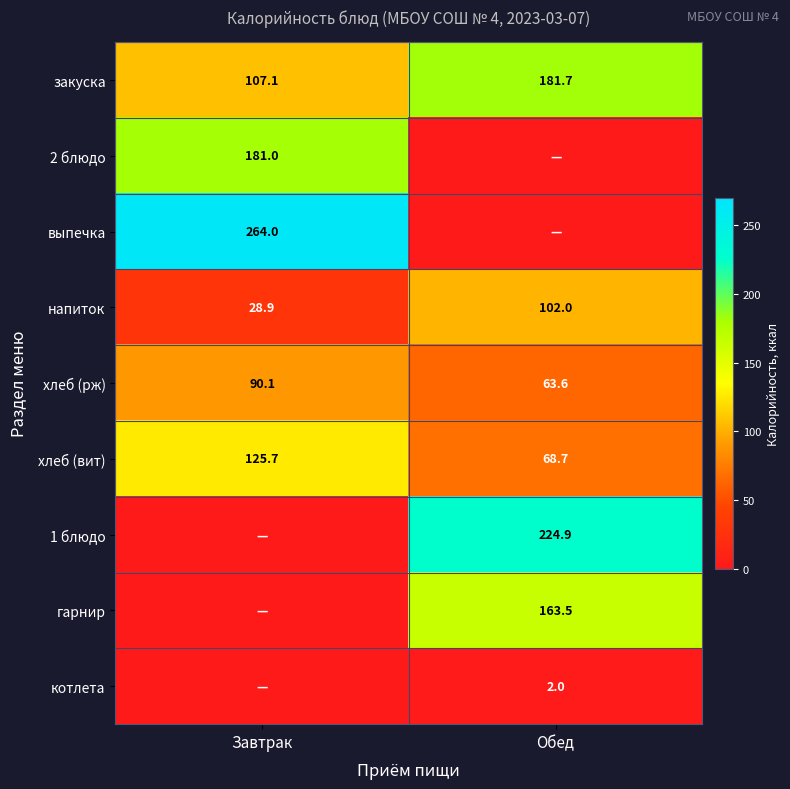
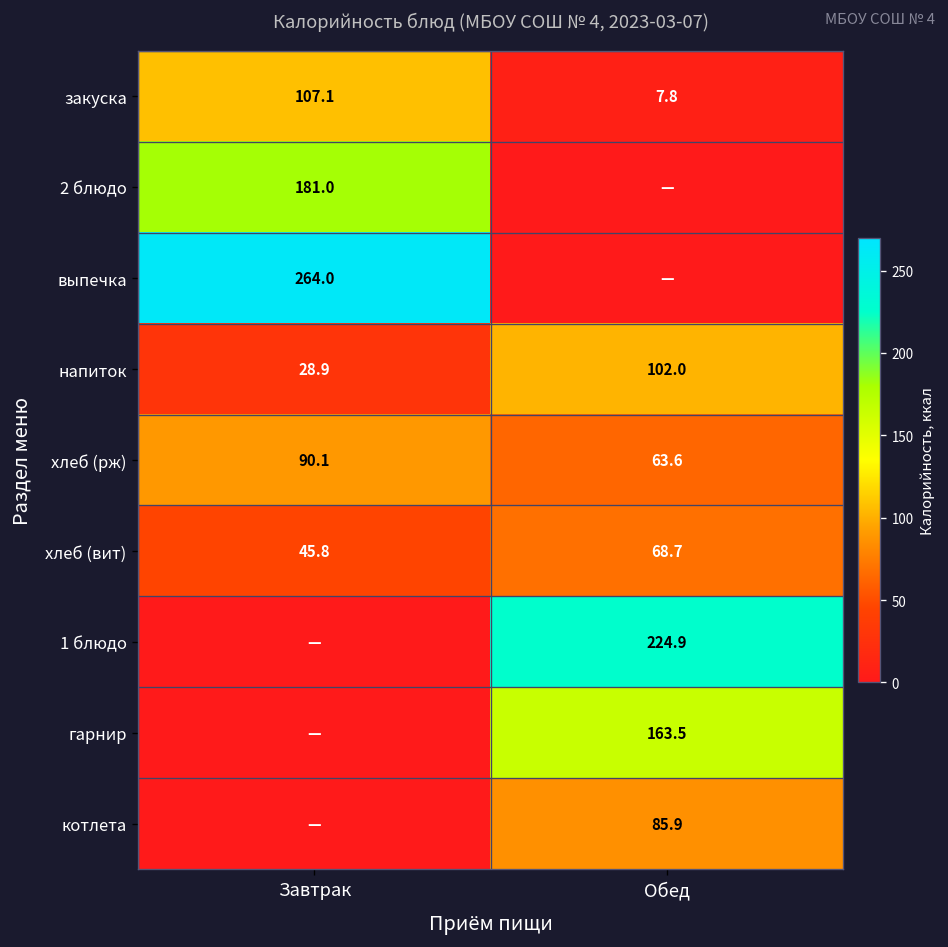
закуска, Обед: 181.7 -> 7.8
хлеб (вит), Завтрак: 125.7 -> 45.8
котлета, Обед: 2.0 -> 85.9
